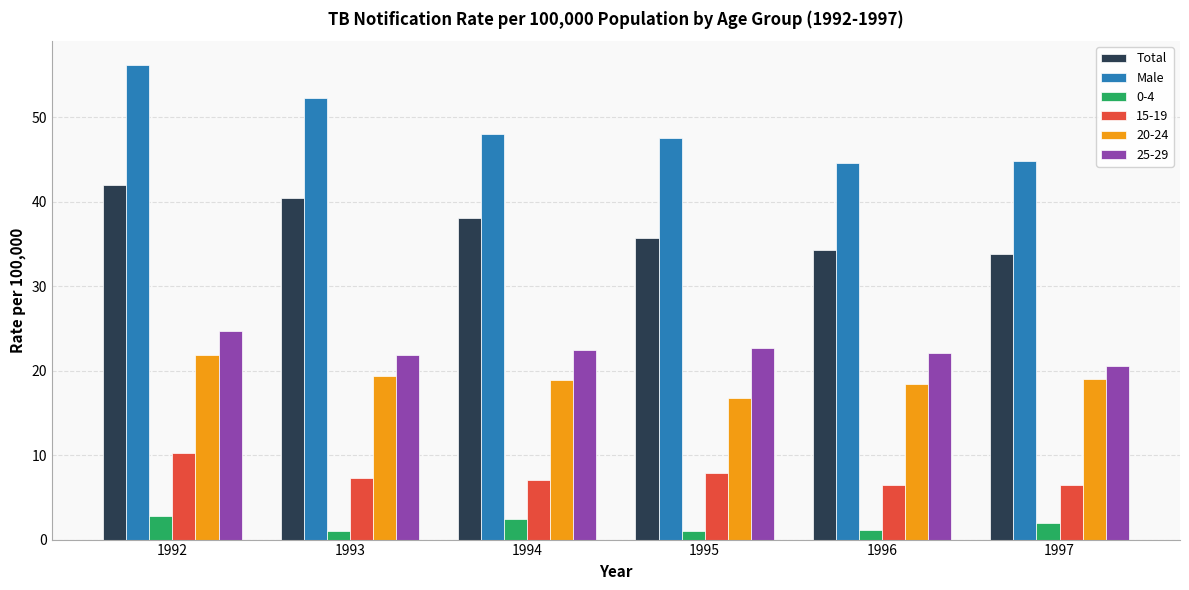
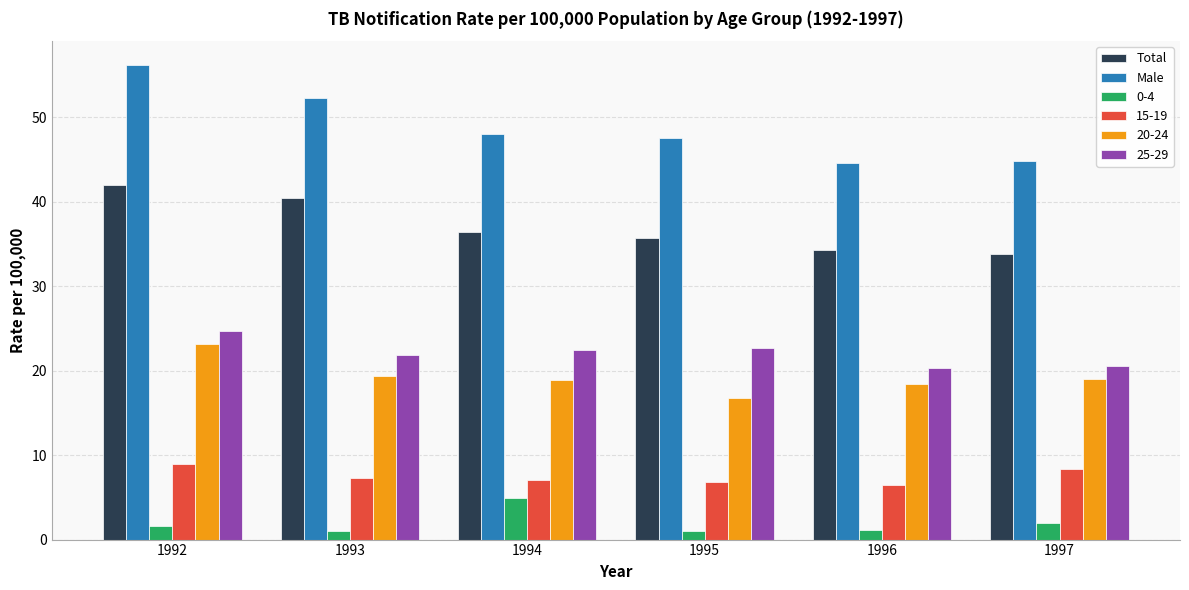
0-4, 1992: 3 -> 2
15-19, 1992: 10 -> 9
20-24, 1992: 22 -> 23
Total, 1994: 38 -> 36
0-4, 1994: 2 -> 5
15-19, 1995: 8 -> 7
25-29, 1996: 22 -> 20
15-19, 1997: 6 -> 8
